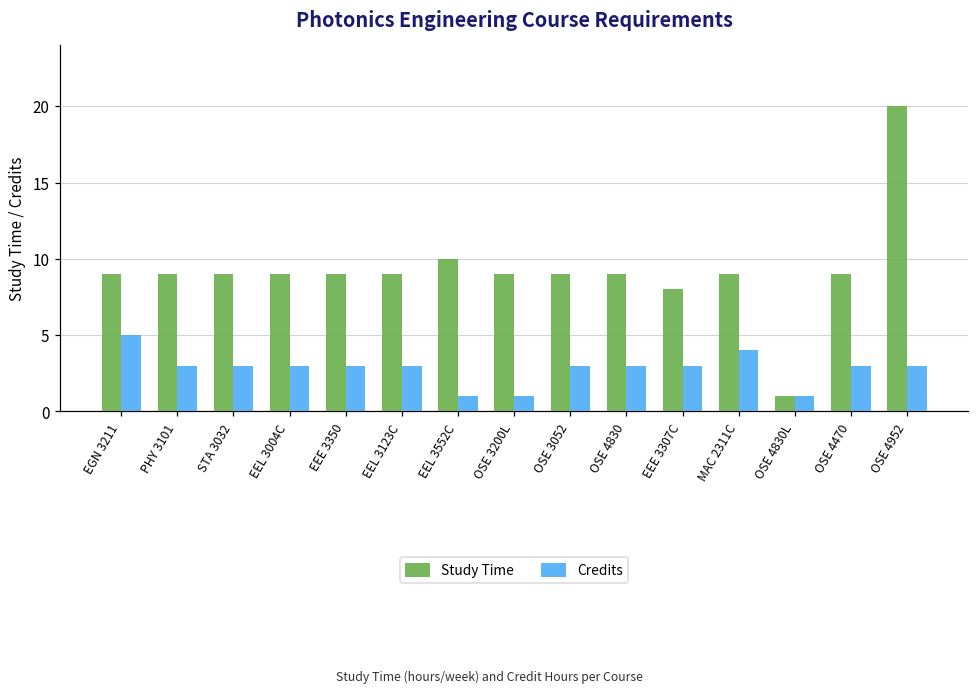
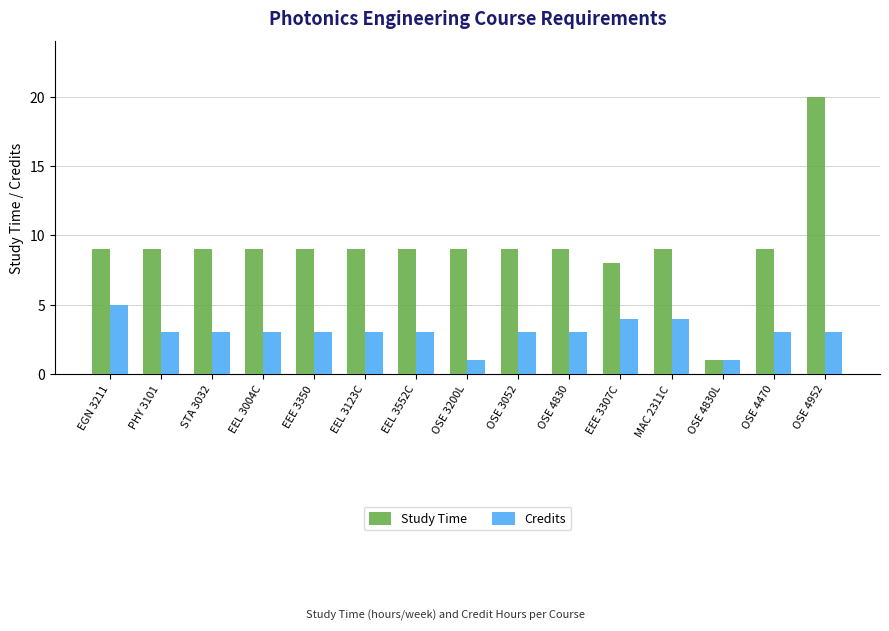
Study Time, EEL 3552C: 10 -> 9
Credits, EEL 3552C: 1 -> 3
Credits, EEE 3307C: 3 -> 4
